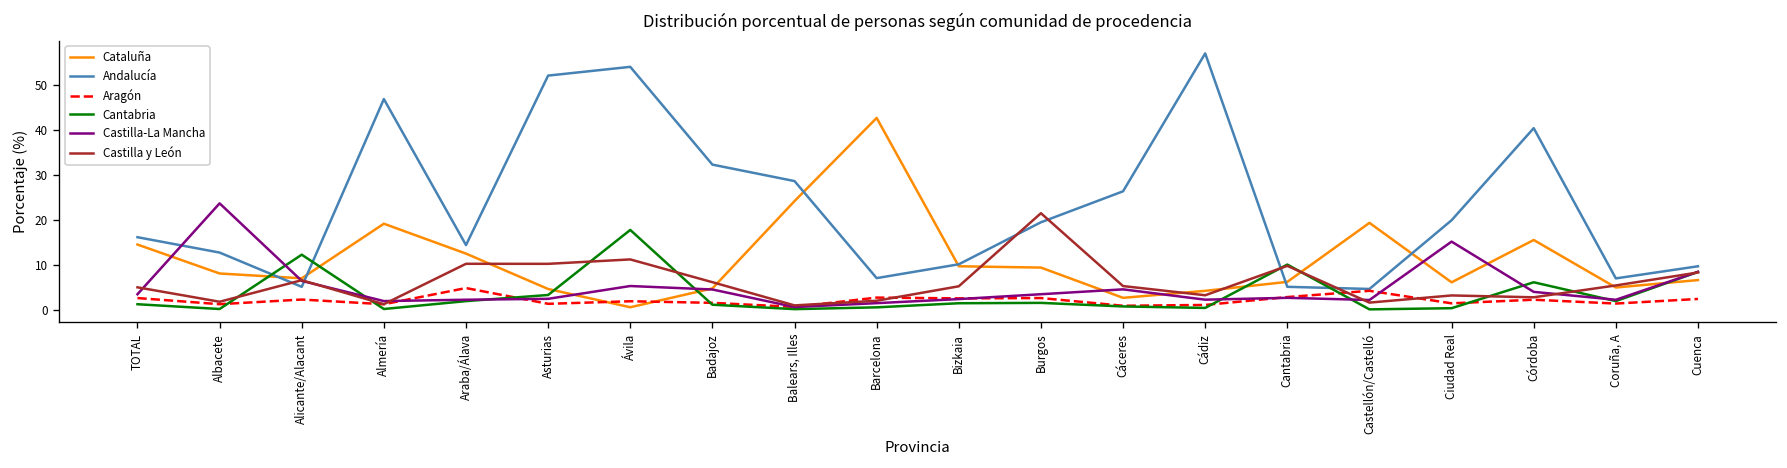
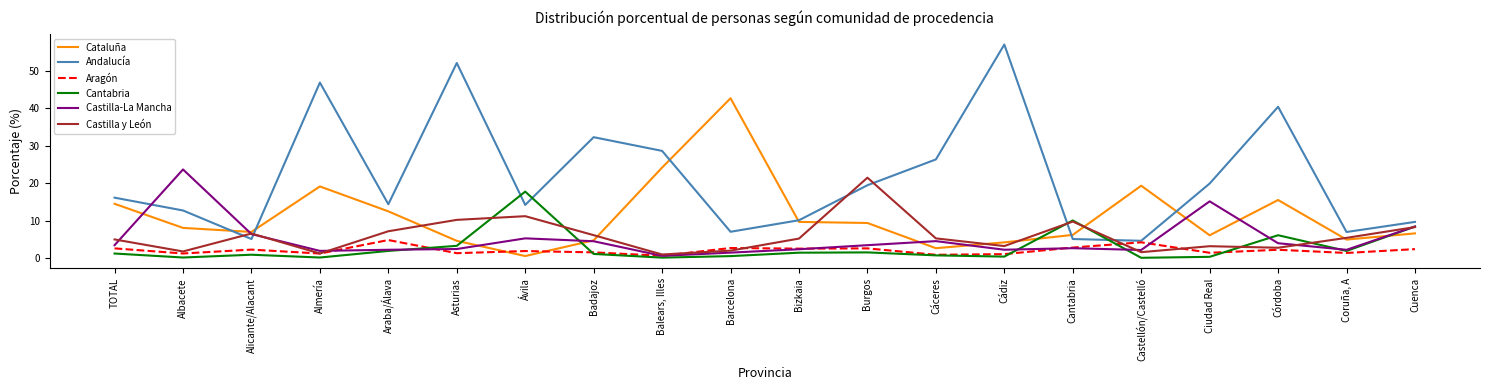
Cantabria, Alicante/Alacant: 12 -> 1
Castilla y León, Araba/Álava: 10 -> 7
Andalucía, Ávila: 54 -> 14
